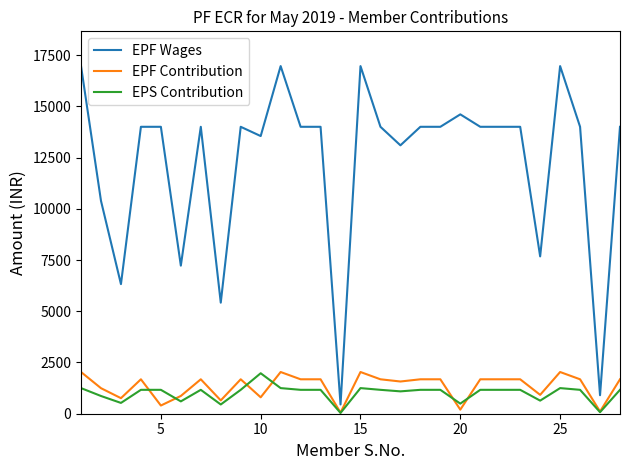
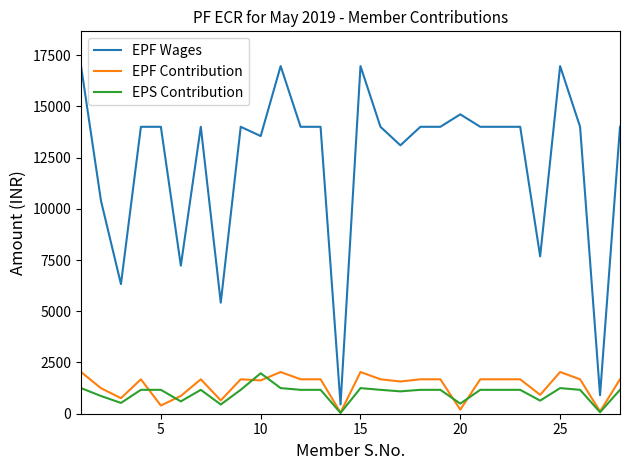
EPF Contribution, 10: 800 -> 1600
